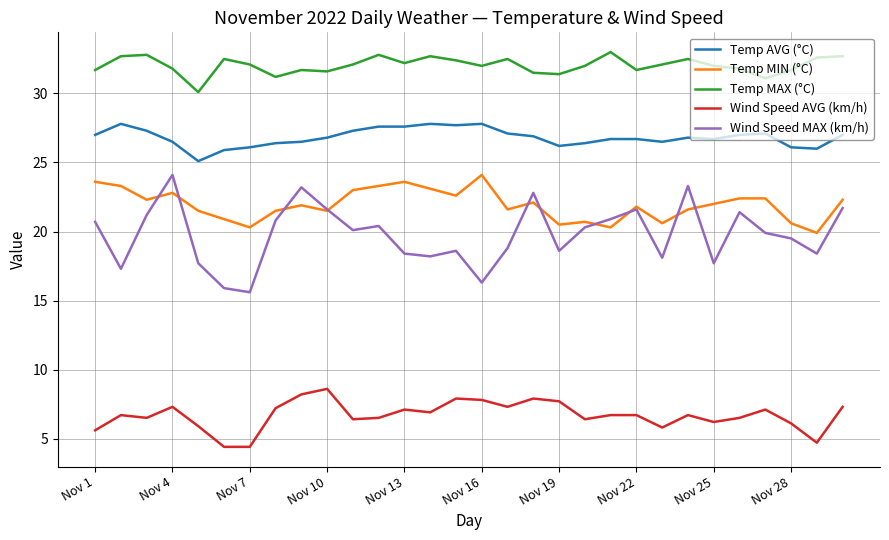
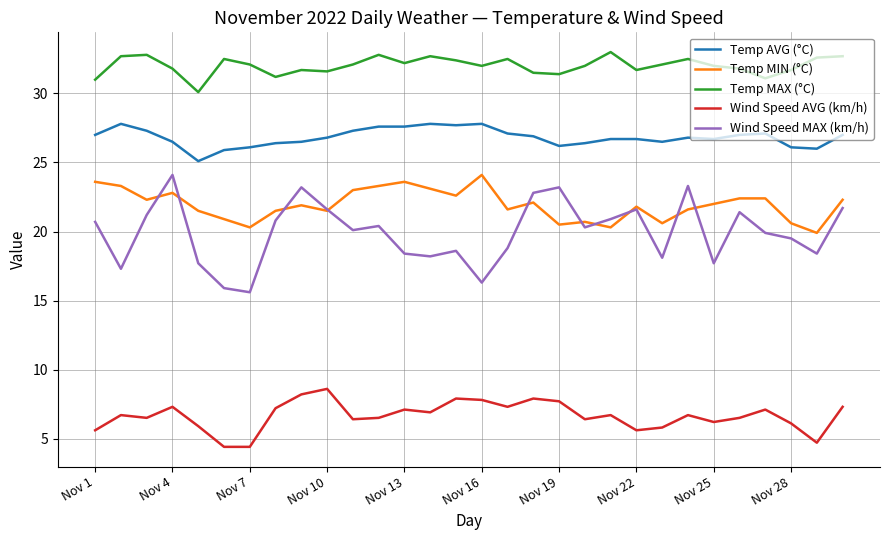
Temp MAX (°C), Nov 1: 31.7 -> 31.0
Wind Speed MAX (km/h), Nov 19: 18.6 -> 23.2
Wind Speed AVG (km/h), Nov 22: 6.7 -> 5.6
